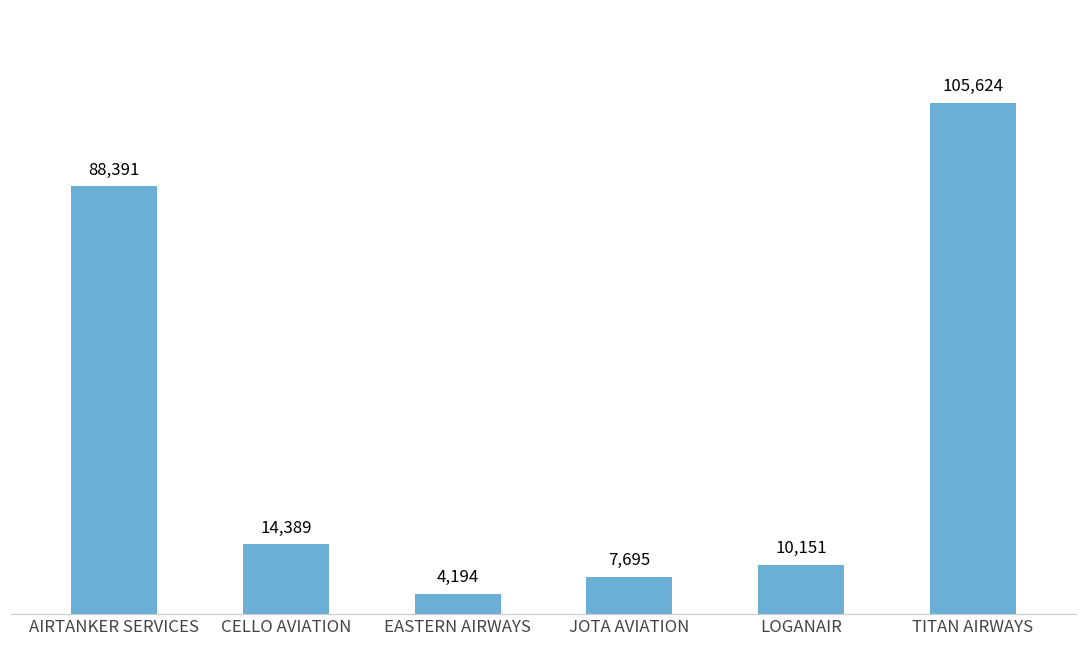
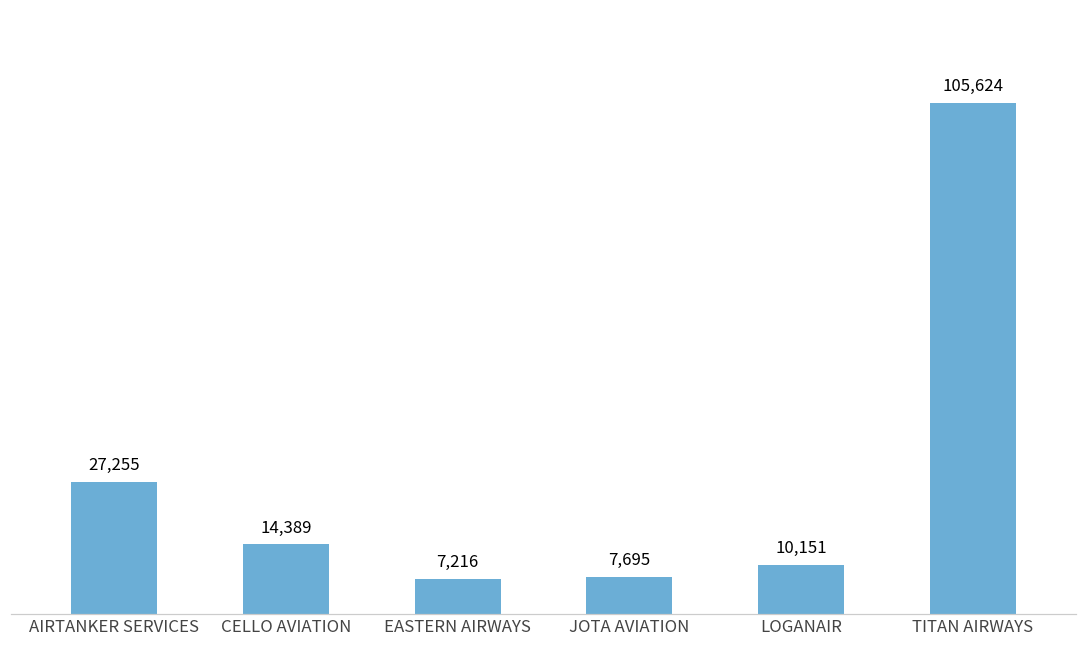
AIRTANKER SERVICES: 88,391 -> 27,255
EASTERN AIRWAYS: 4,194 -> 7,216
